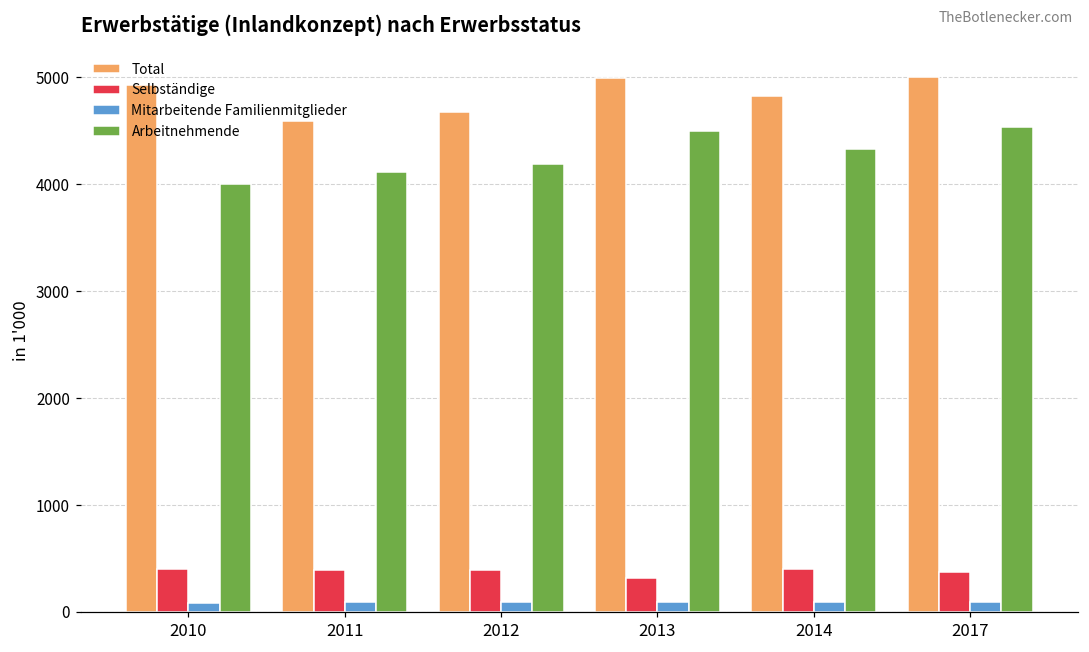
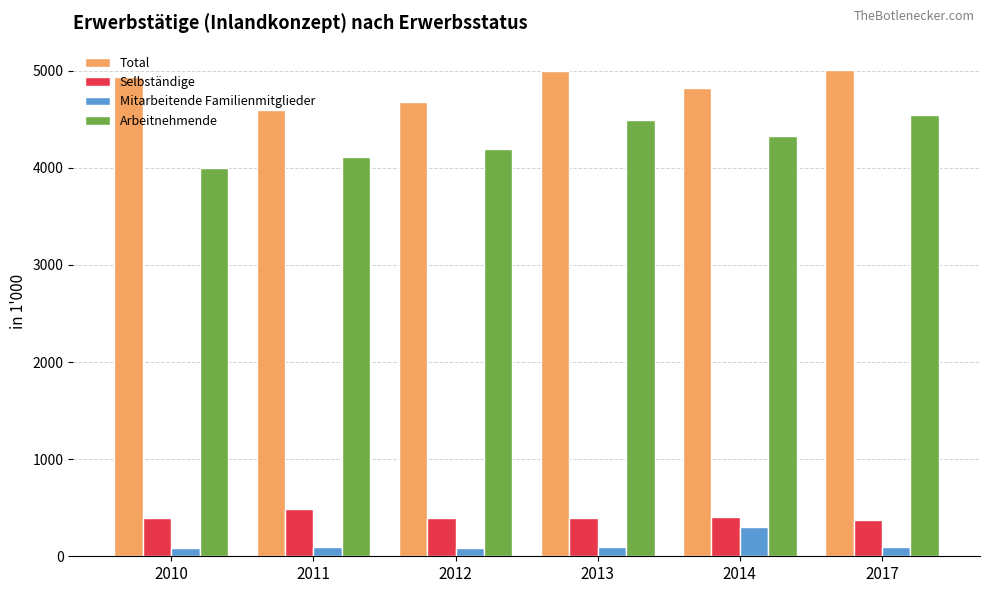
Selbständige, 2011: 400 -> 500
Selbständige, 2013: 300 -> 400
Mitarbeitende Familienmitglieder, 2014: 100 -> 300
